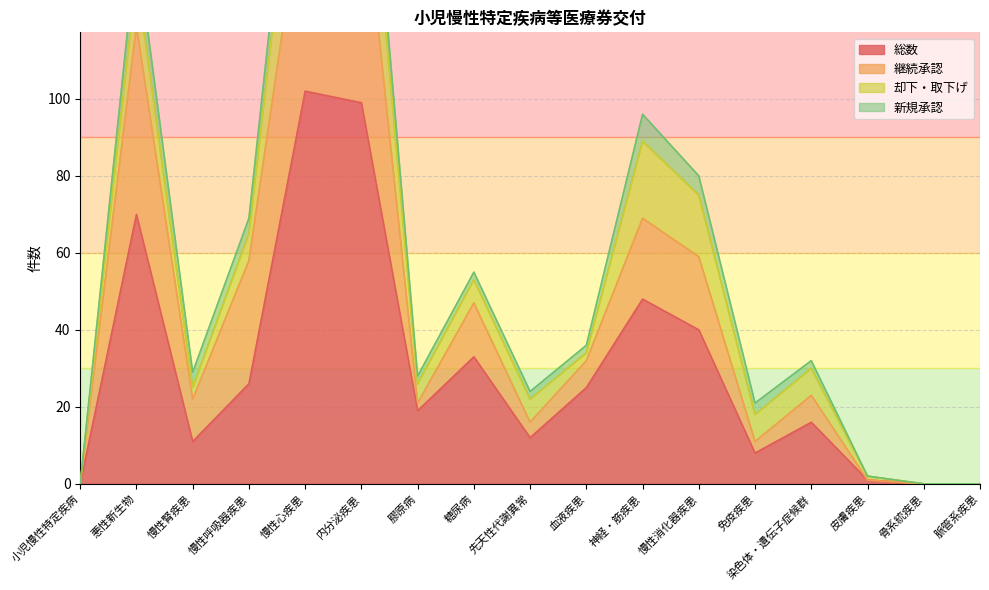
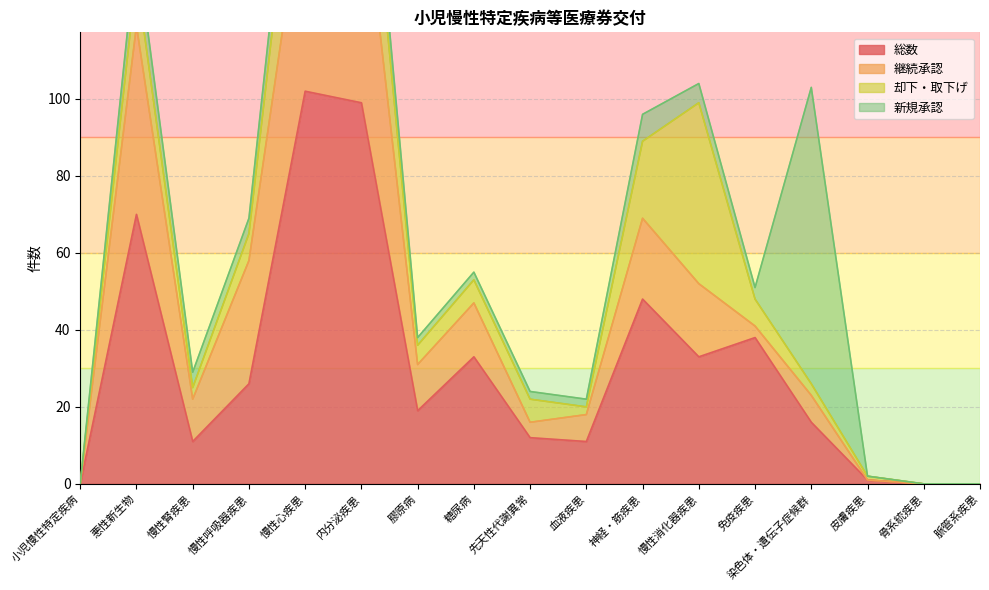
継続承認, 膠原病: 2 -> 12
総数, 血液疾患: 25 -> 11
総数, 慢性消化器疾患: 40 -> 33
却下・取下げ, 慢性消化器疾患: 16 -> 47
総数, 免疫疾患: 8 -> 38
却下・取下げ, 染色体・遺伝子症候群: 7 -> 3
新規承認, 染色体・遺伝子症候群: 2 -> 77
